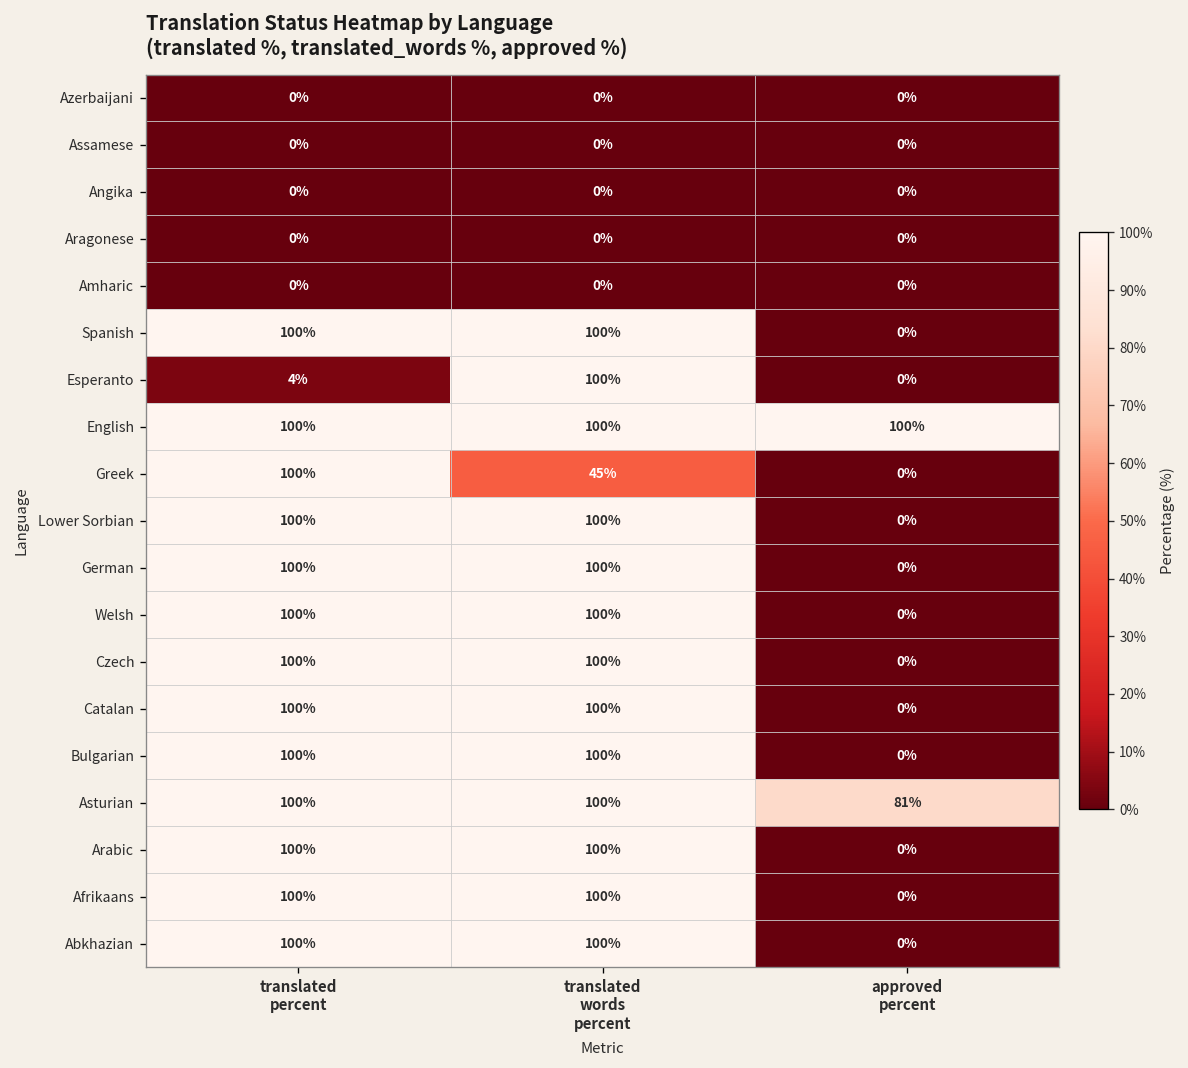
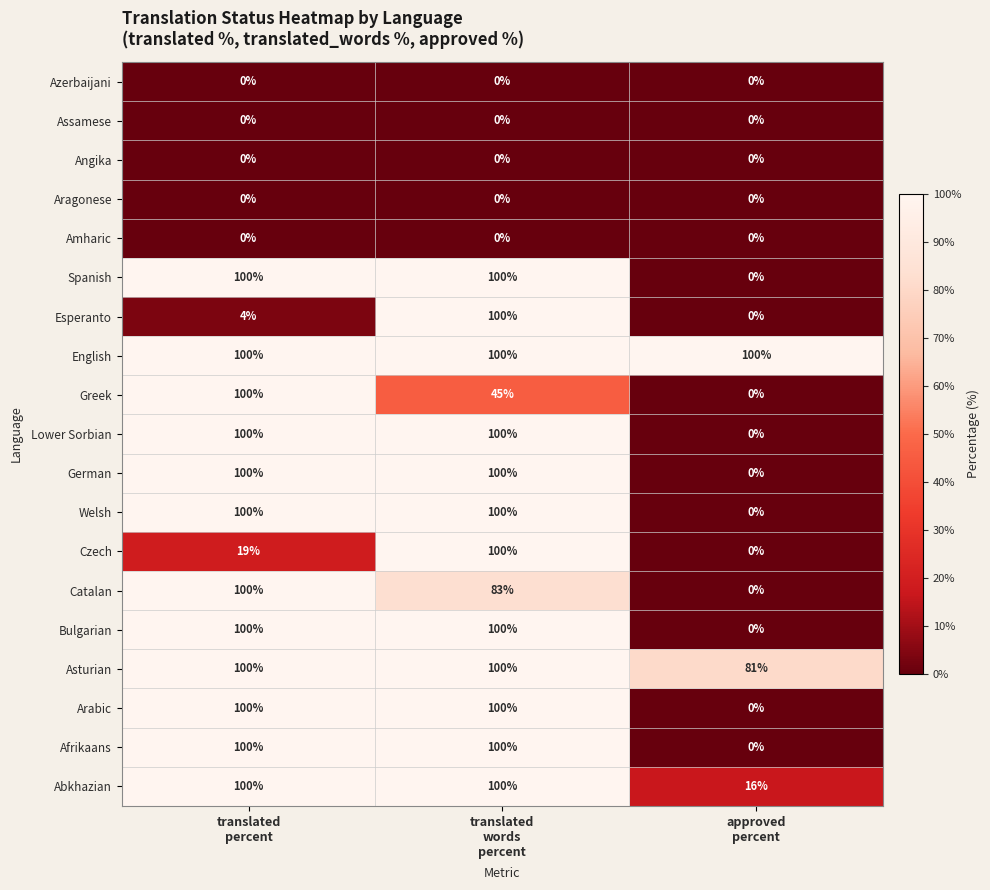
Czech, translated percent: 100% -> 19%
Catalan, translated words percent: 100% -> 83%
Abkhazian, approved percent: 0% -> 16%
